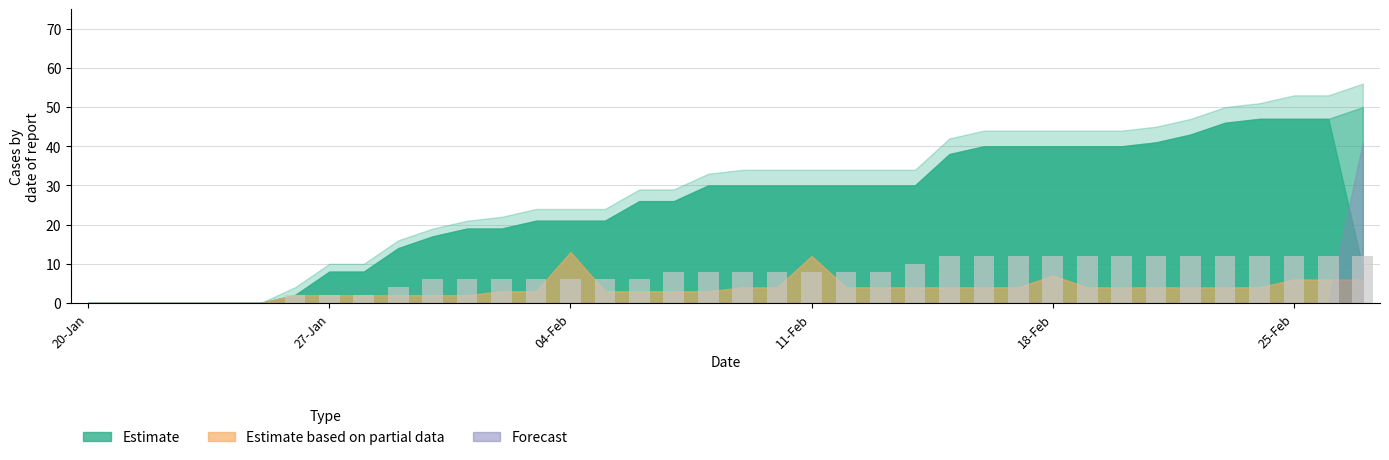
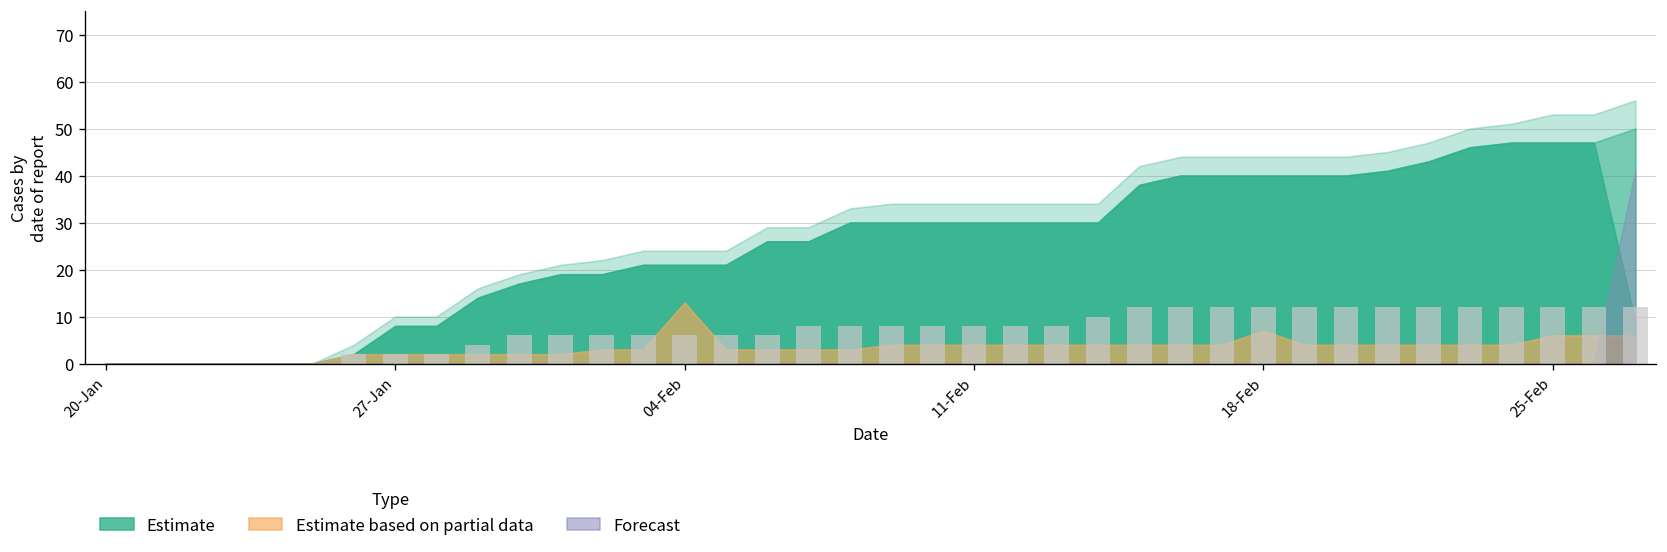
Estimate based on partial data, 11-Feb: 12 -> 4
